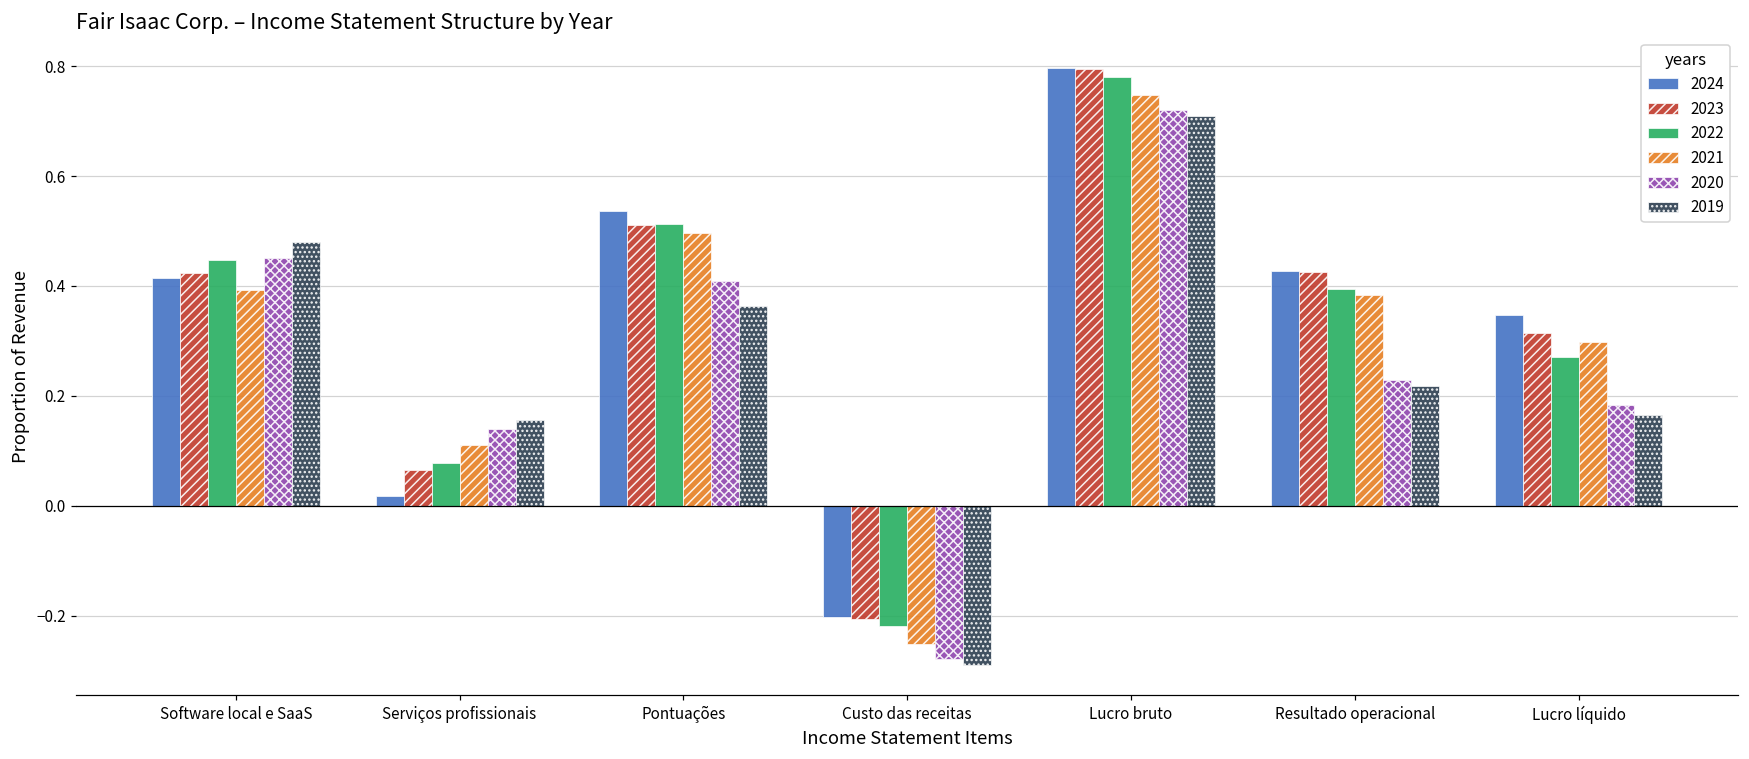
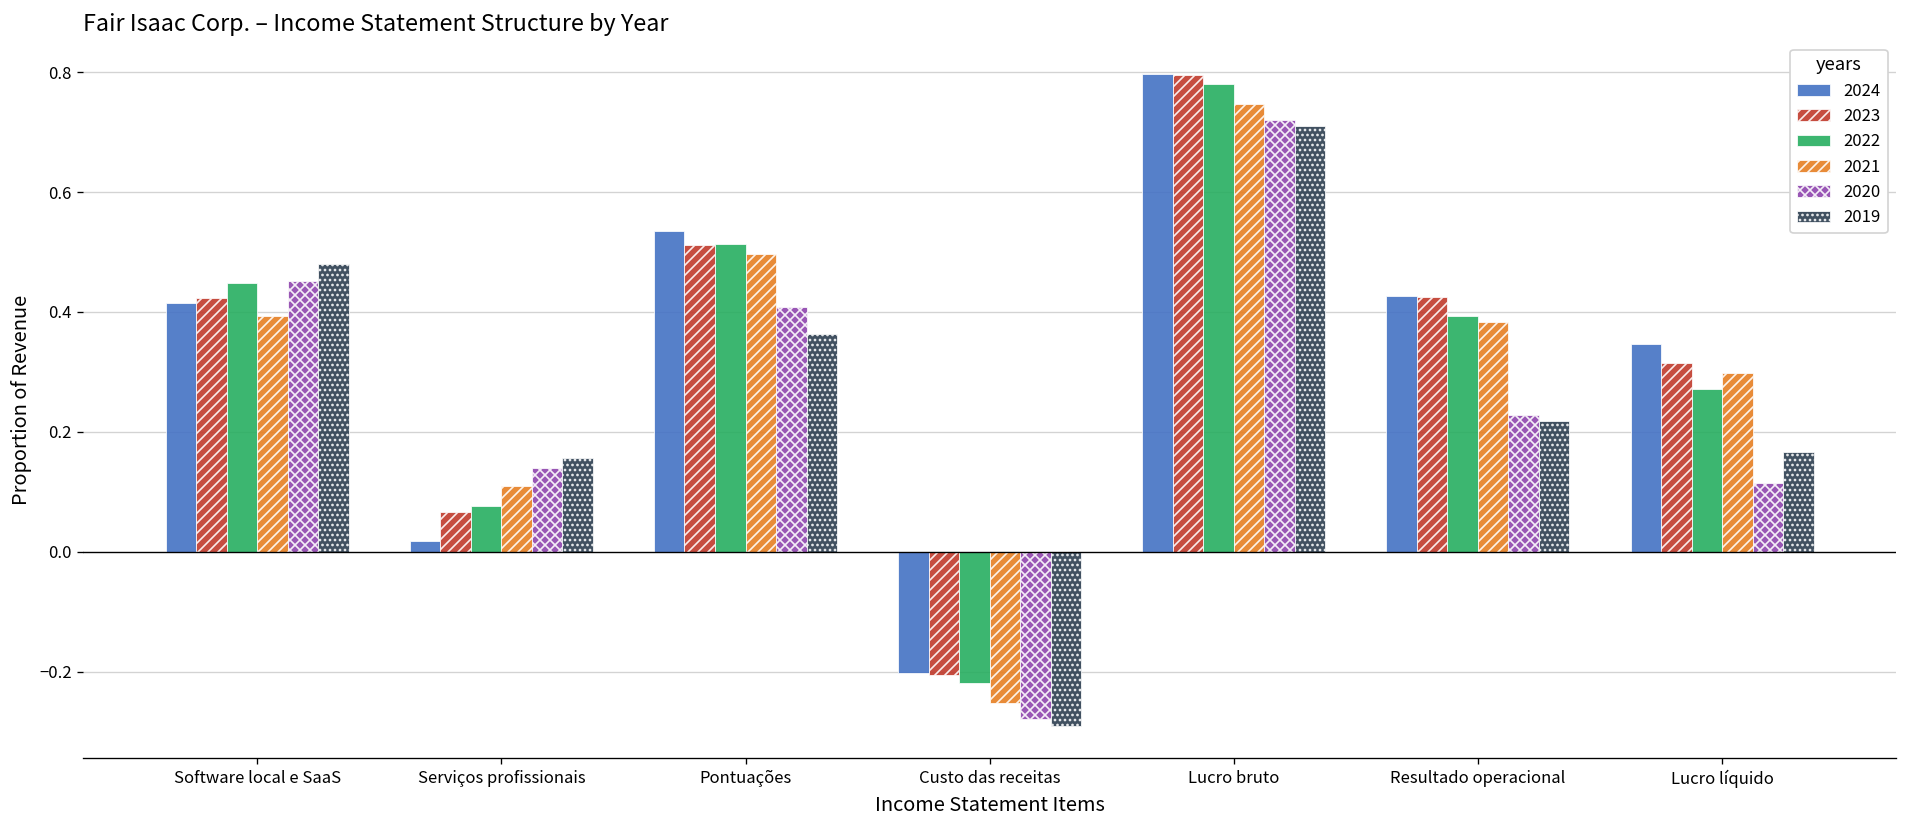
2020, Lucro líquido: 0.18 -> 0.11
